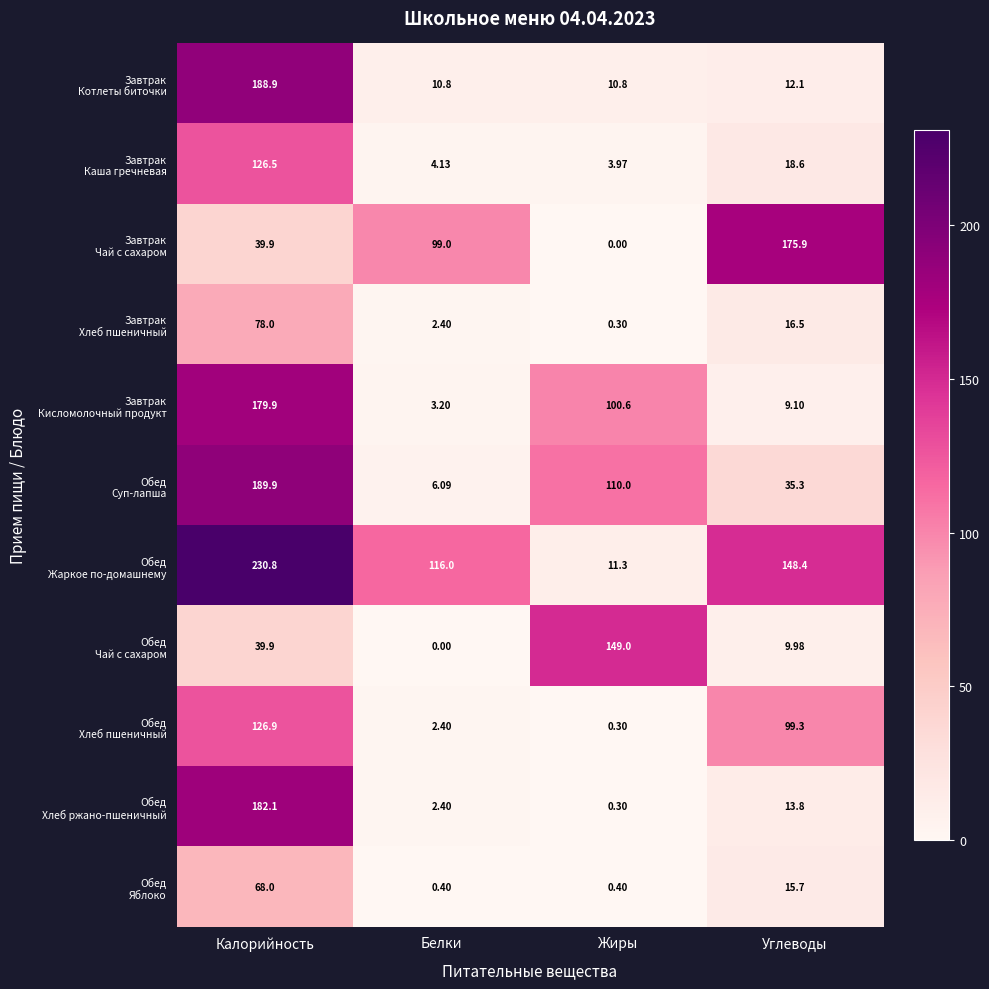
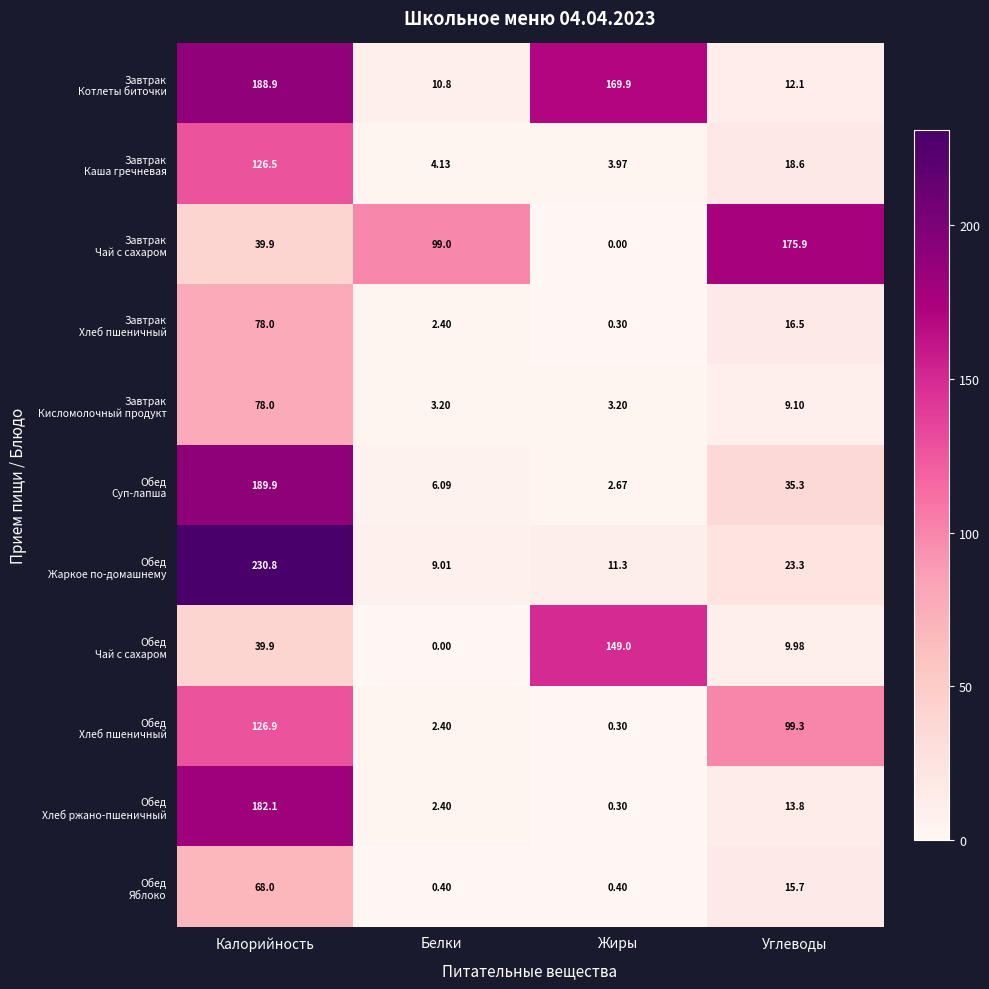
Завтрак Котлеты биточки, Жиры: 10.8 -> 169.9
Завтрак Кисломолочный продукт, Калорийность: 179.9 -> 78.0
Завтрак Кисломолочный продукт, Жиры: 100.6 -> 3.20
Обед Суп-лапша, Жиры: 110.0 -> 2.67
Обед Жаркое по-домашнему, Белки: 116.0 -> 9.01
Обед Жаркое по-домашнему, Углеводы: 148.4 -> 23.3
